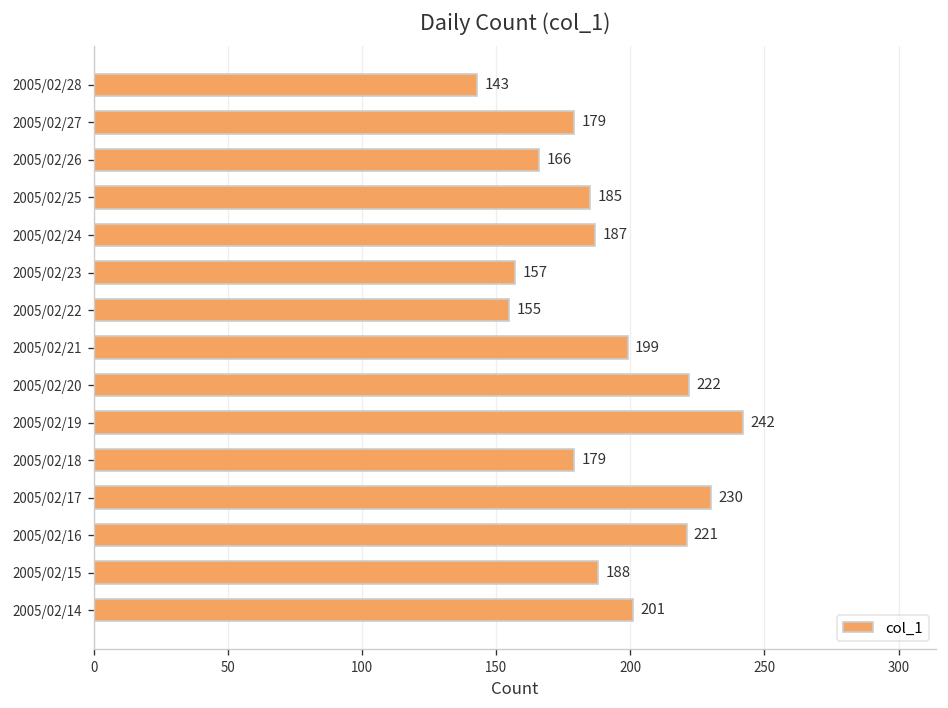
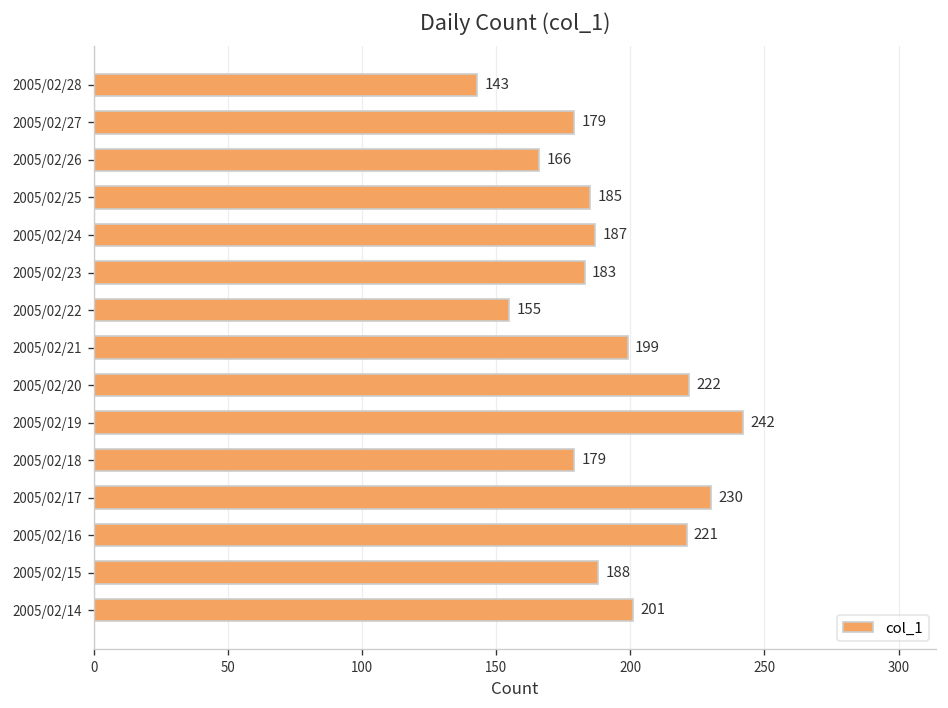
2005/02/23: 157 -> 183
